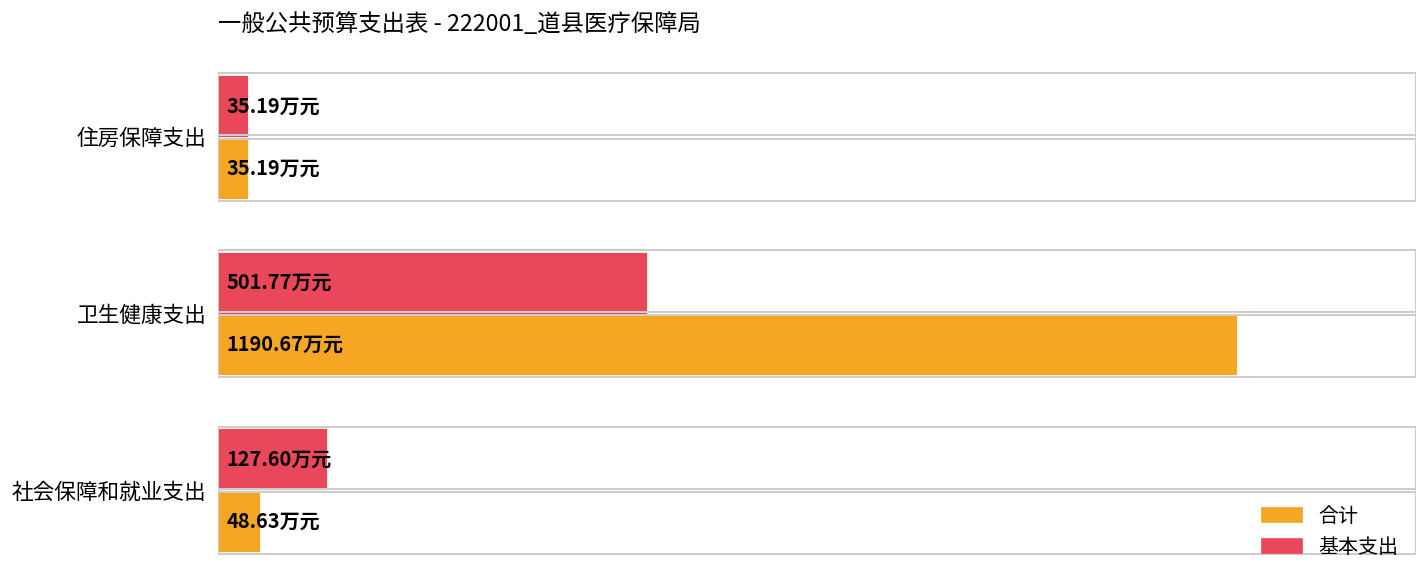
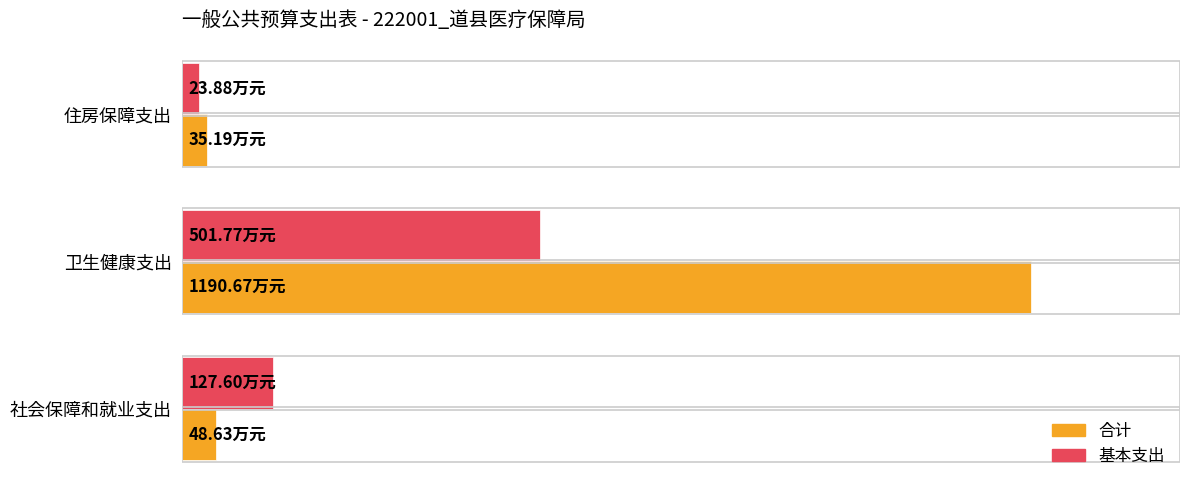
基本支出, 住房保障支出: 35.19 -> 23.88
